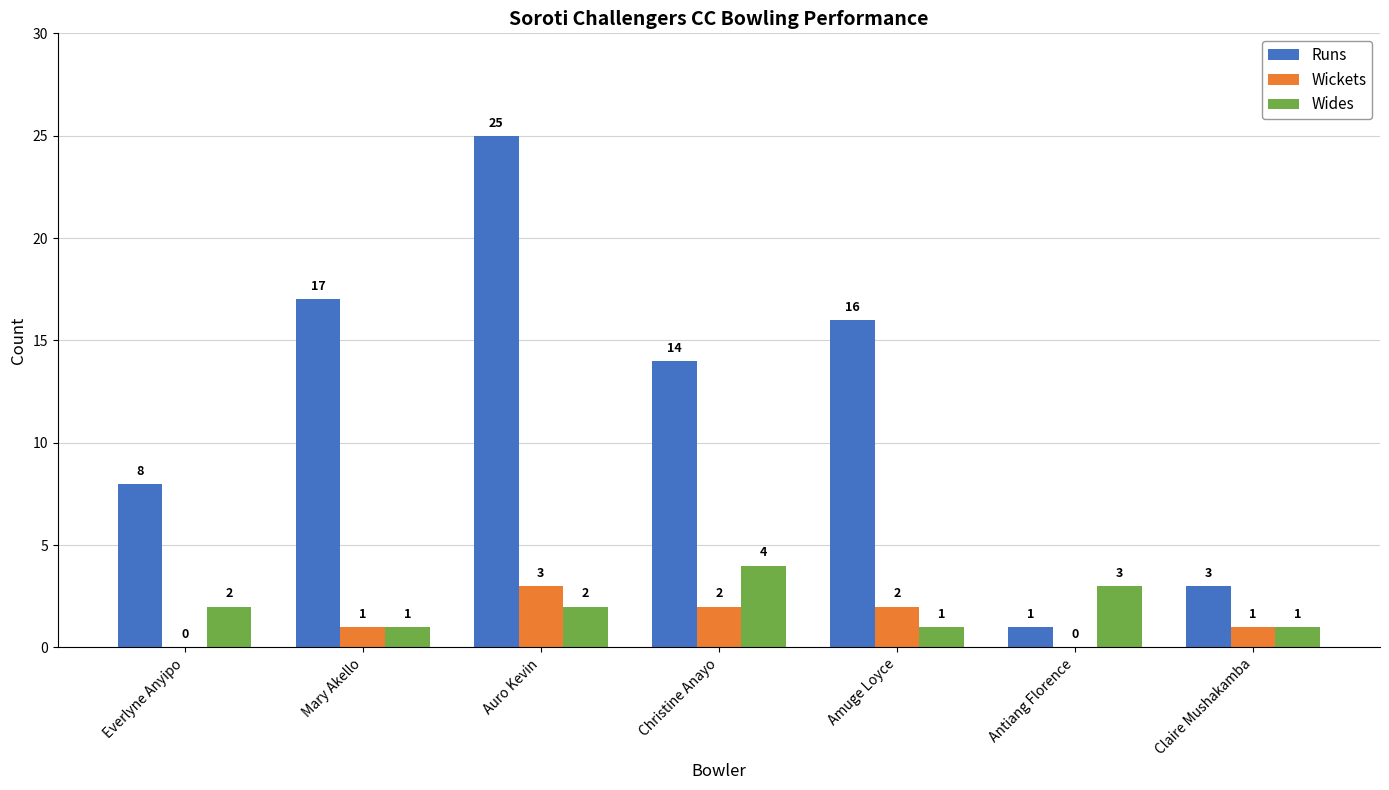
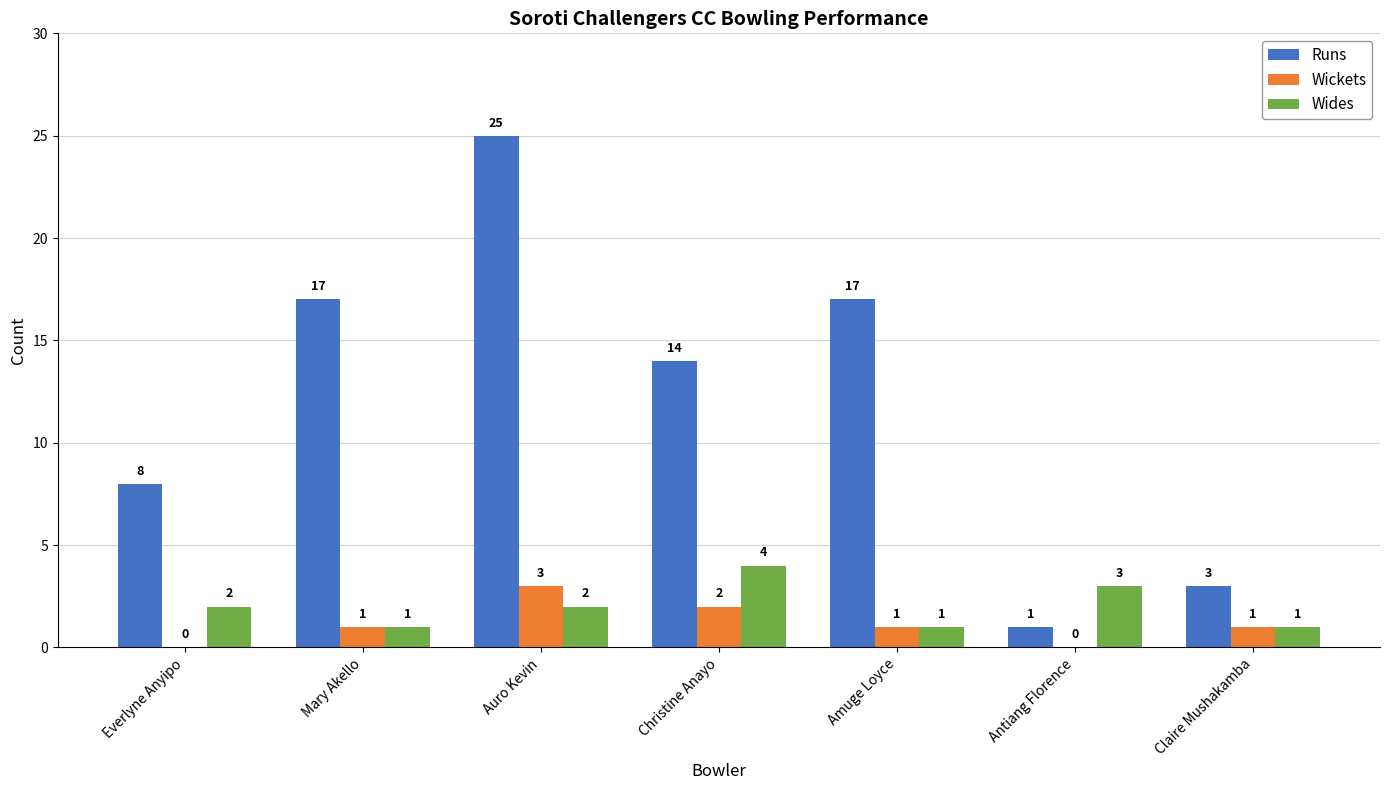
Runs, Amuge Loyce: 16 -> 17
Wickets, Amuge Loyce: 2 -> 1
